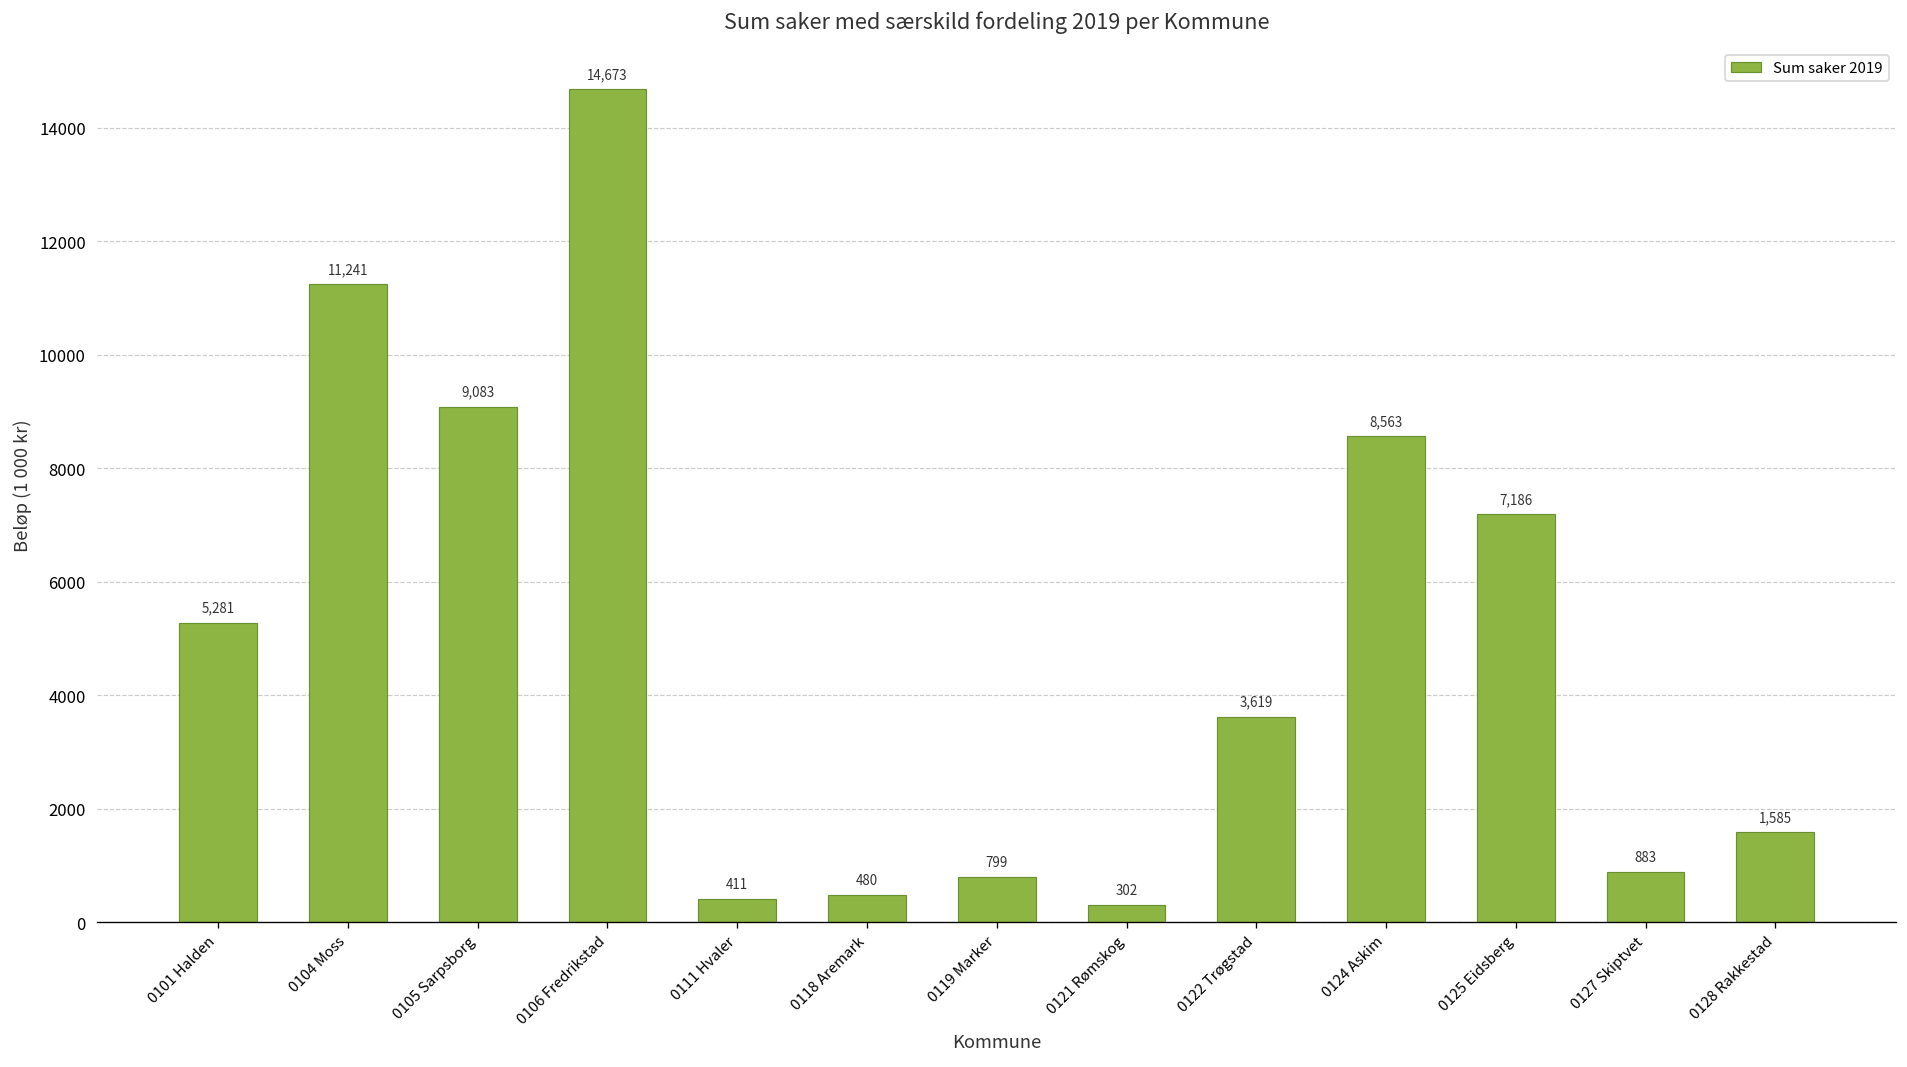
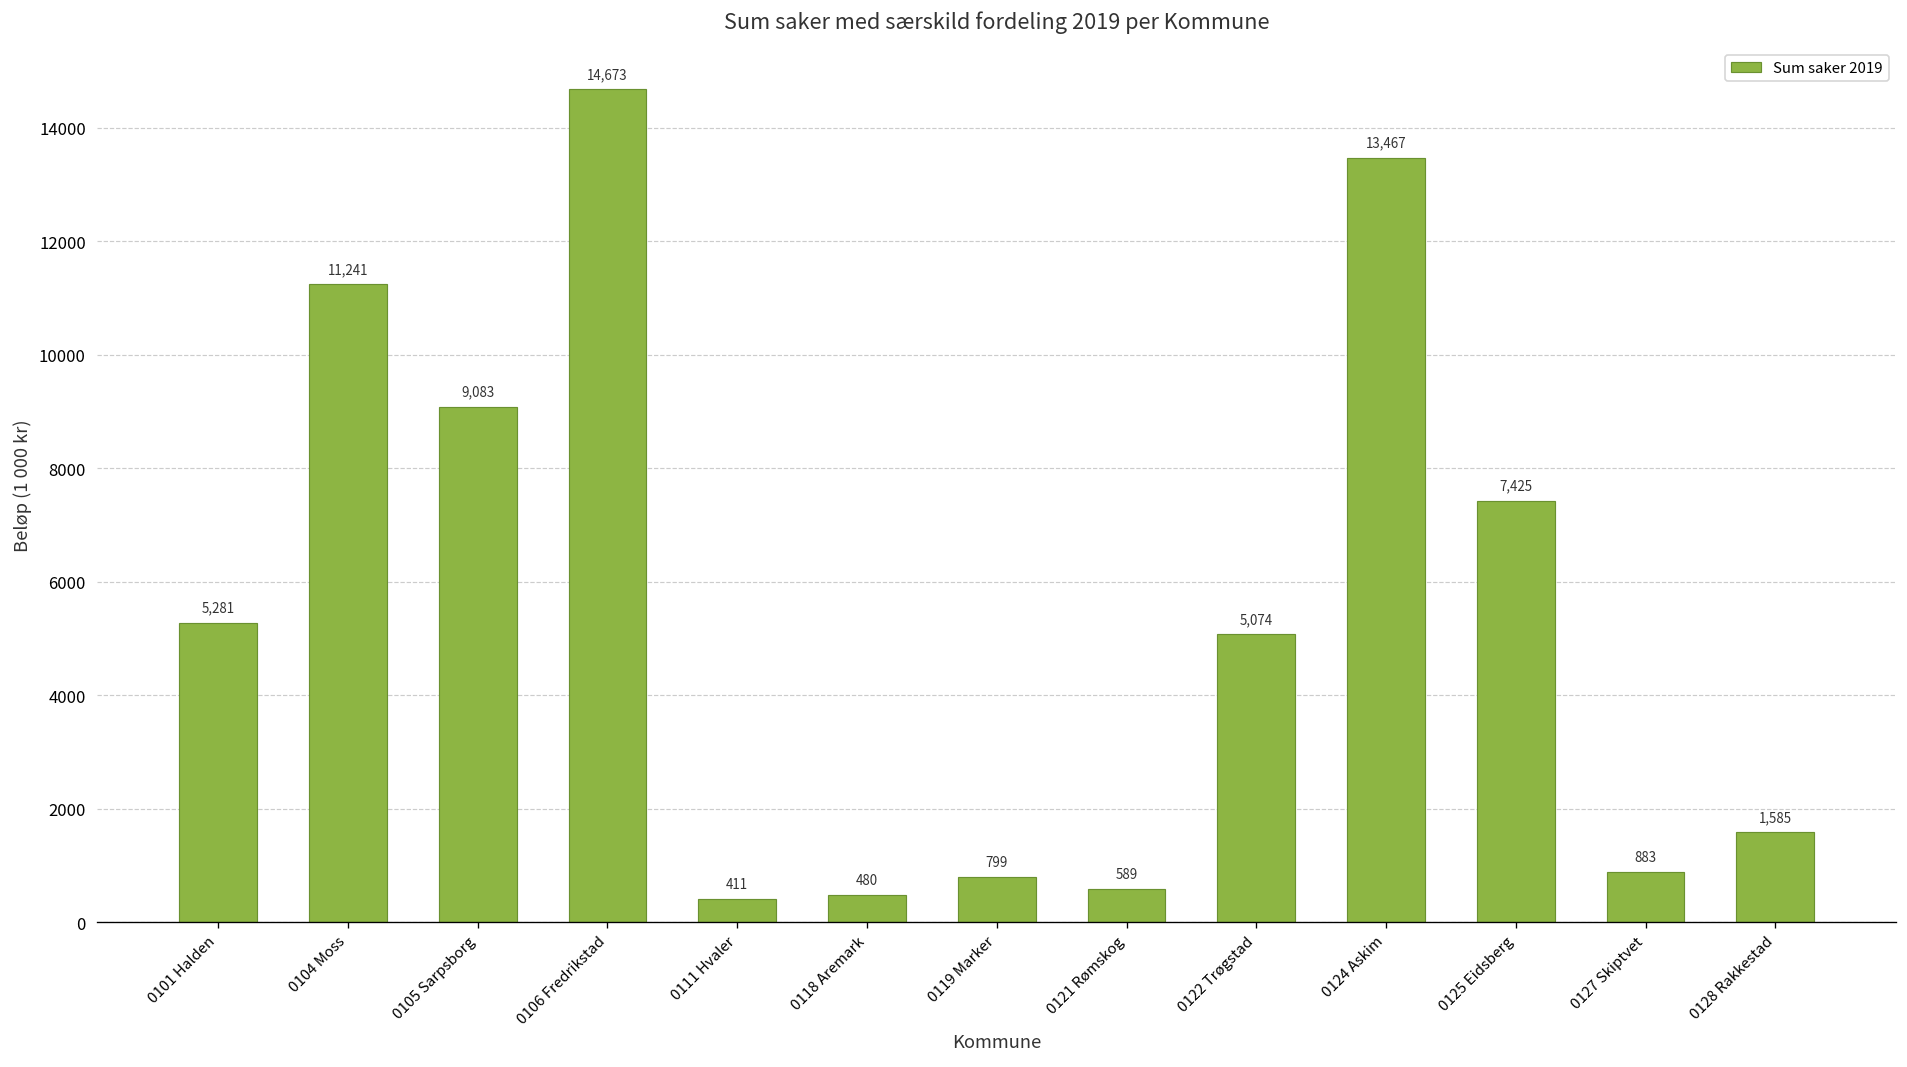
0121 Rømskog: 302 -> 589
0122 Trøgstad: 3,619 -> 5,074
0124 Askim: 8,563 -> 13,467
0125 Eidsberg: 7,186 -> 7,425
